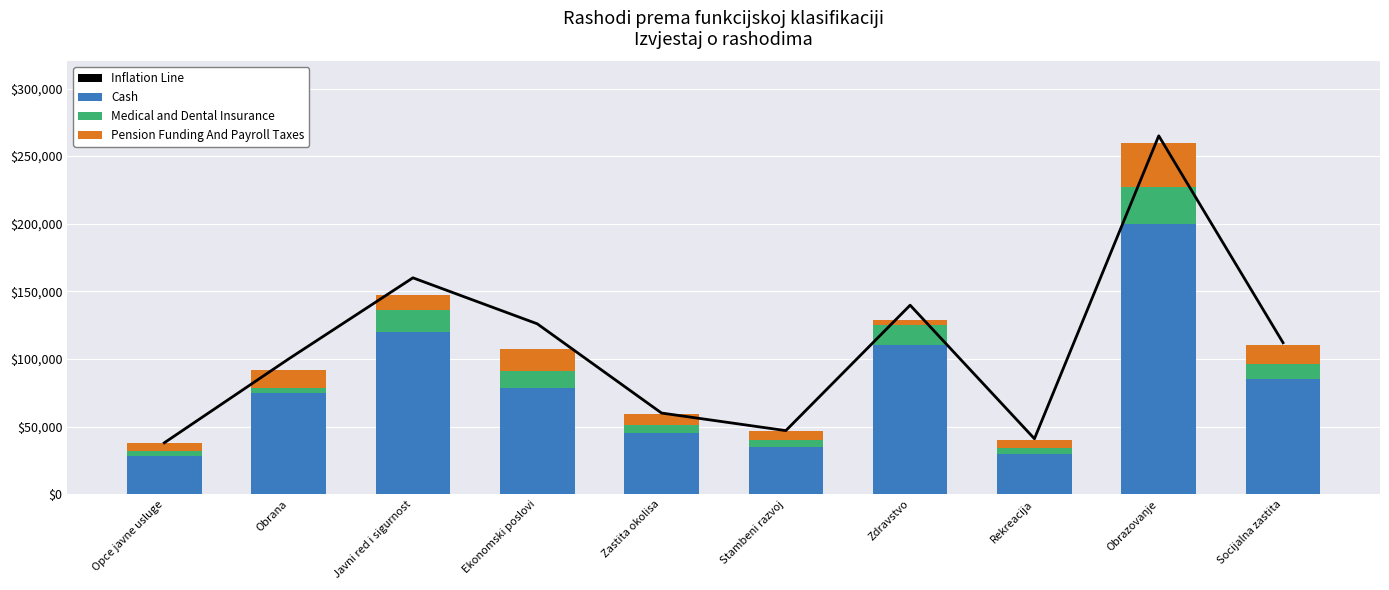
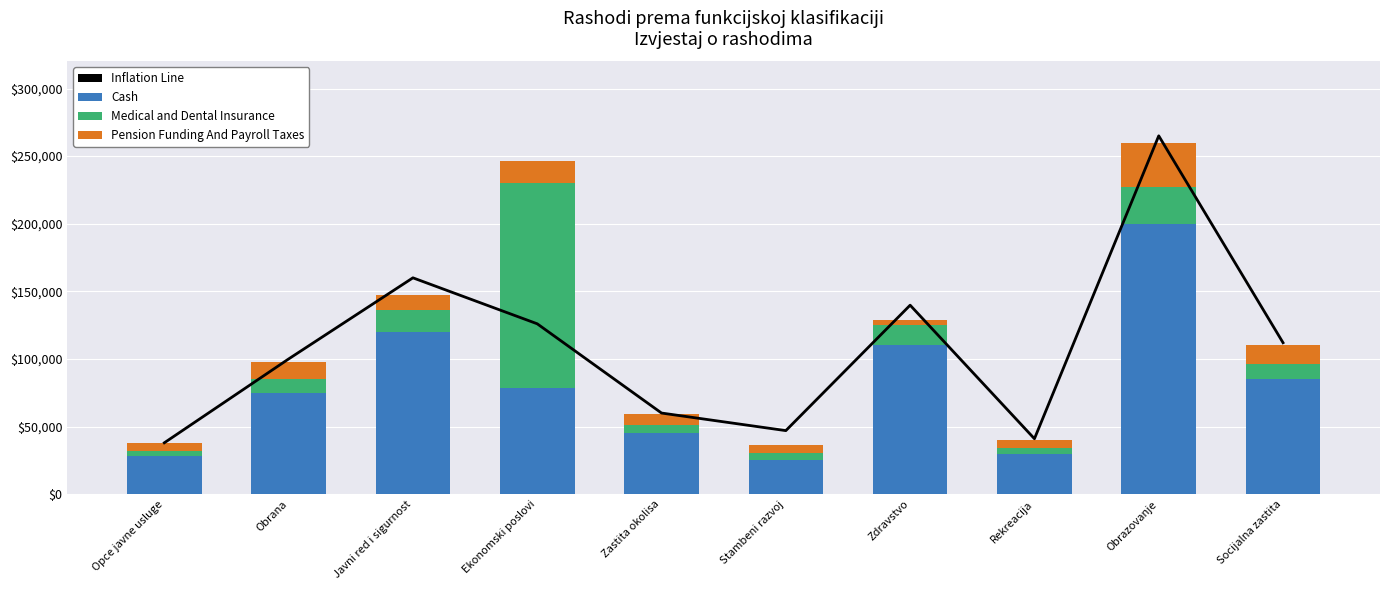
Medical and Dental Insurance, Obrana: $4,000 -> $10,000
Medical and Dental Insurance, Ekonomski poslovi: $13,000 -> $152,000
Cash, Stambeni razvoj: $35,000 -> $25,000
